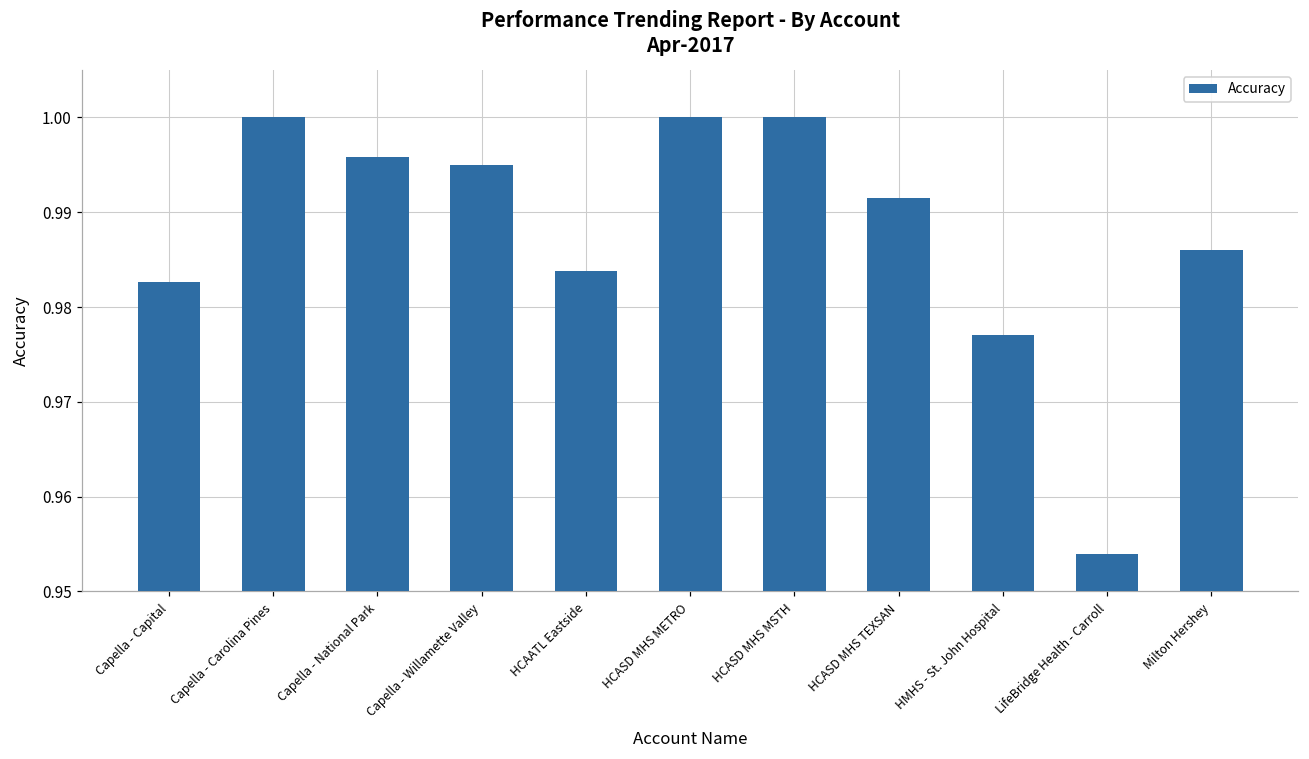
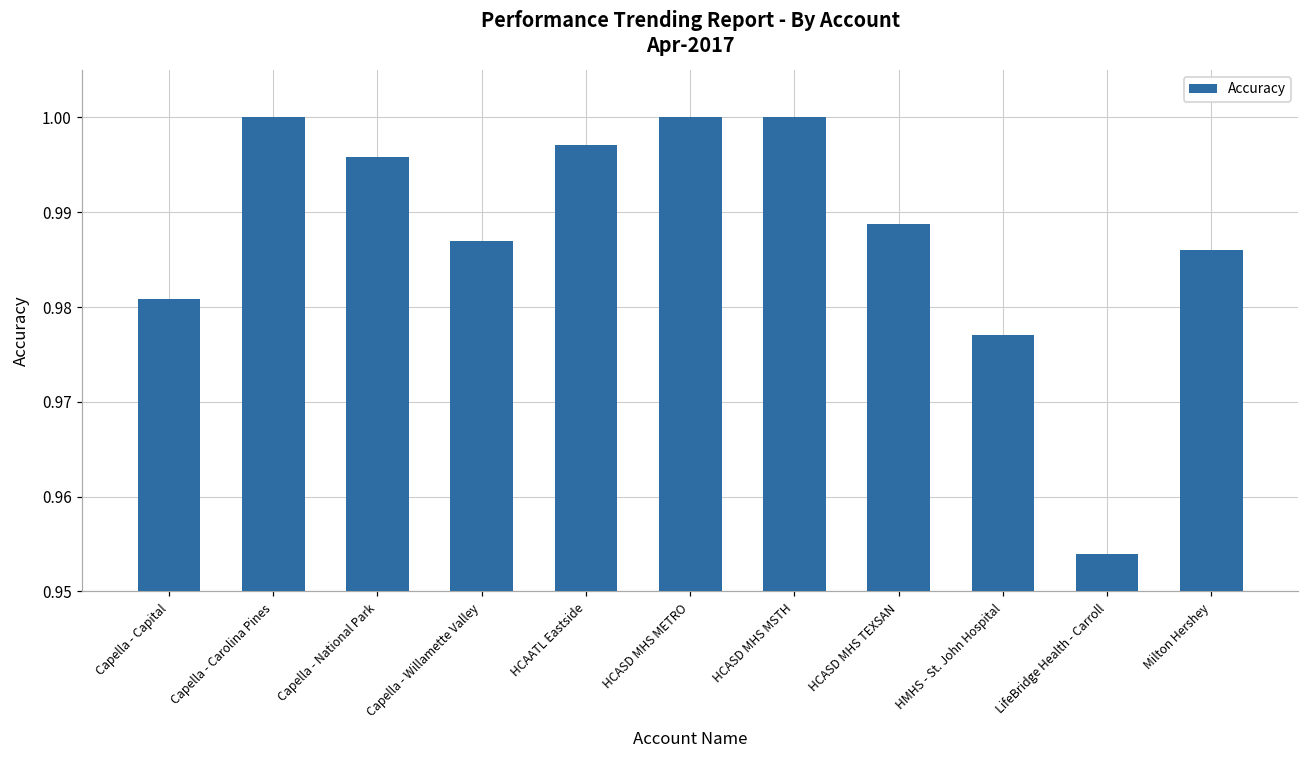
Capella - Capital: 0.983 -> 0.981
Capella - Willamette Valley: 0.995 -> 0.987
HCAATL Eastside: 0.984 -> 0.997
HCASD MHS TEXSAN: 0.992 -> 0.989
